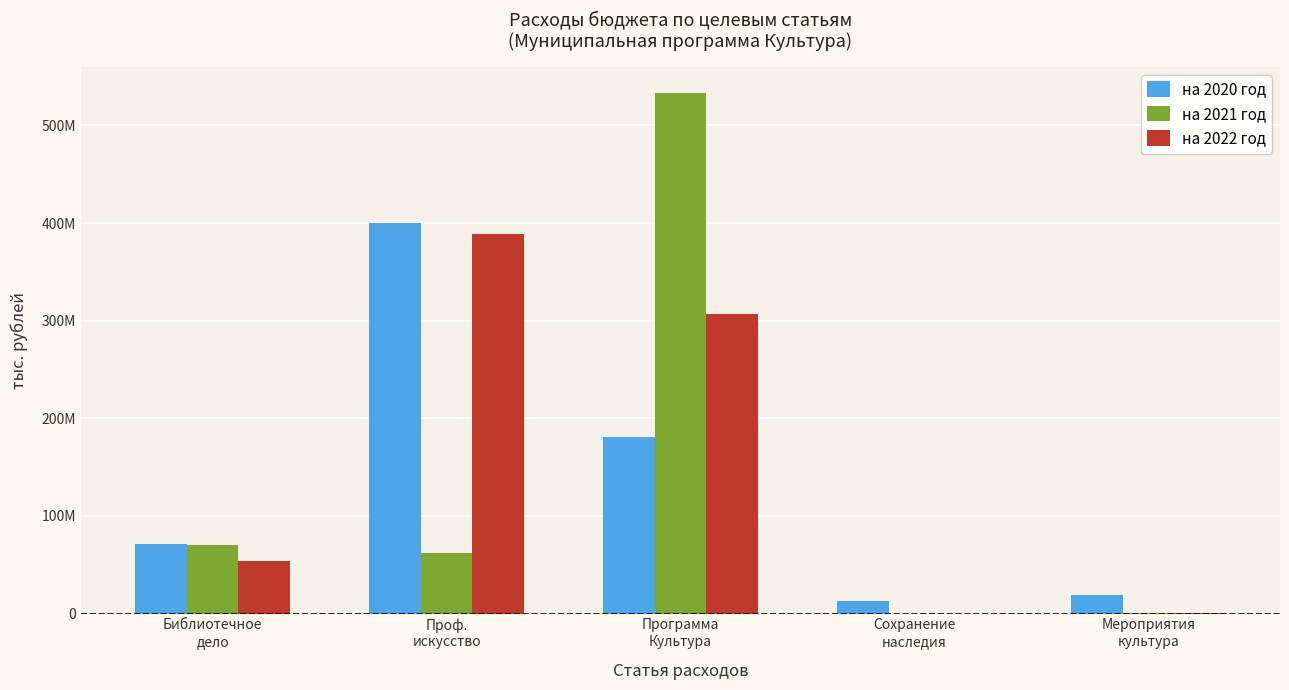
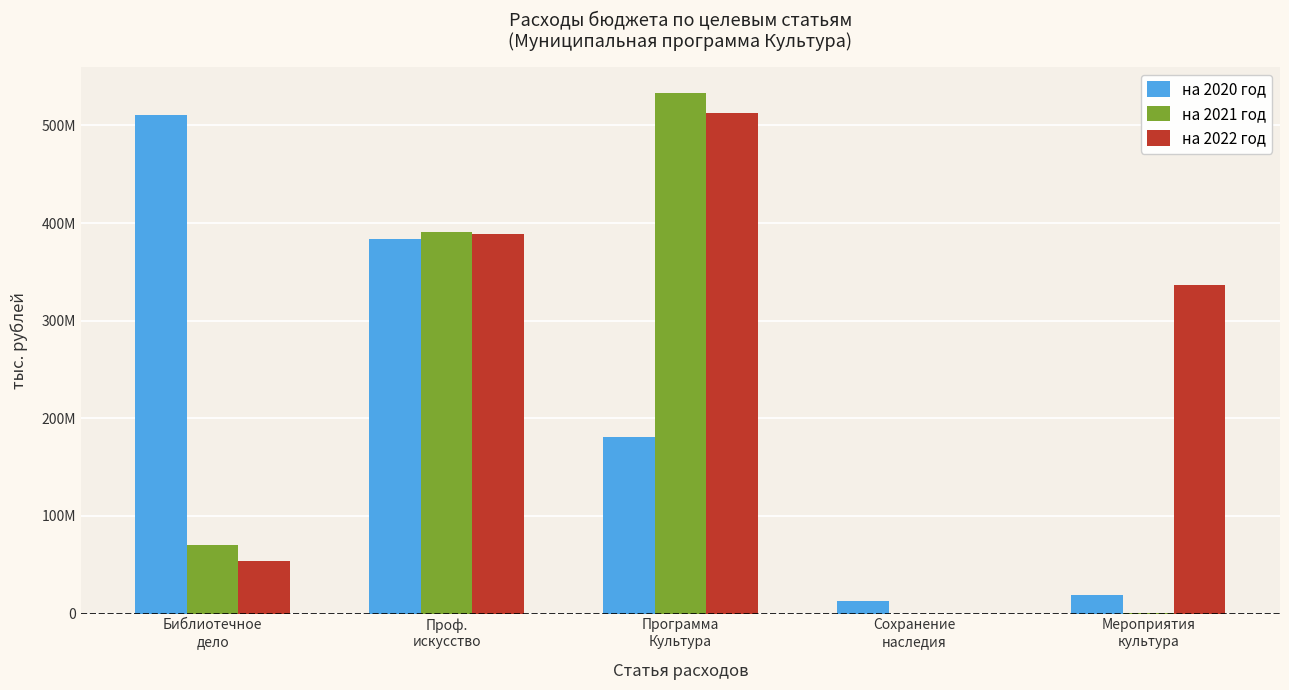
на 2020 год, Библиотечное дело: 70000000 -> 510000000
на 2020 год, Проф. искусство: 400000000 -> 380000000
на 2021 год, Проф. искусство: 60000000 -> 390000000
на 2022 год, Программа Культура: 310000000 -> 510000000
на 2022 год, Мероприятия культура: 0 -> 340000000
